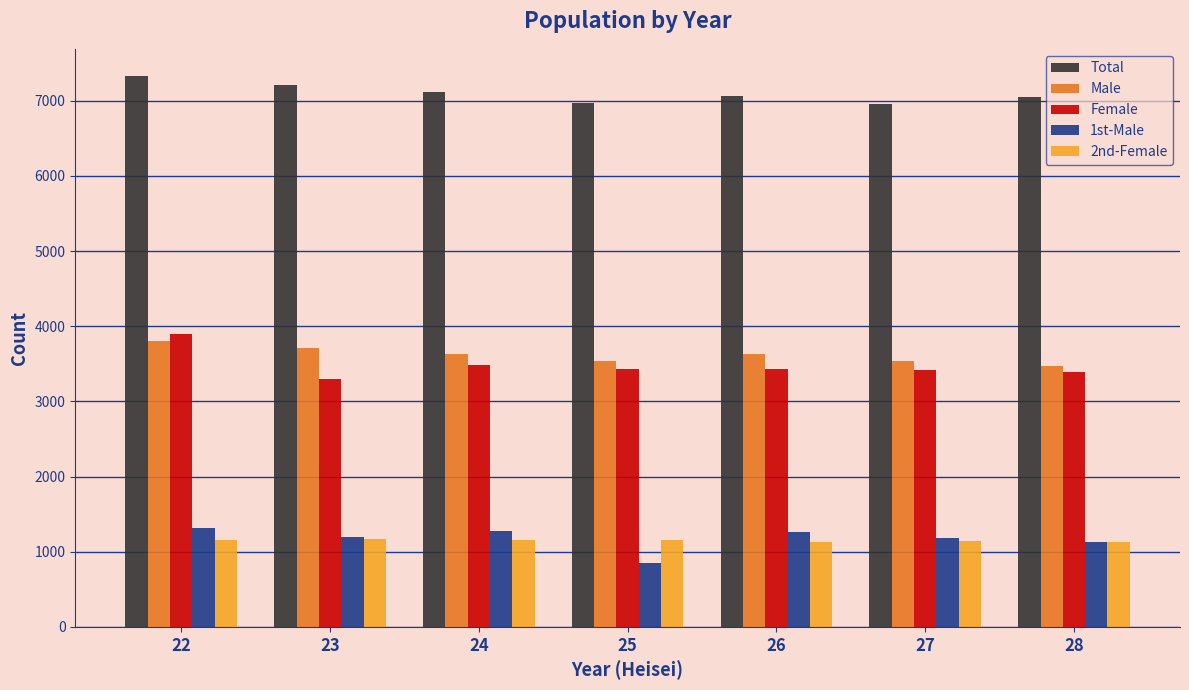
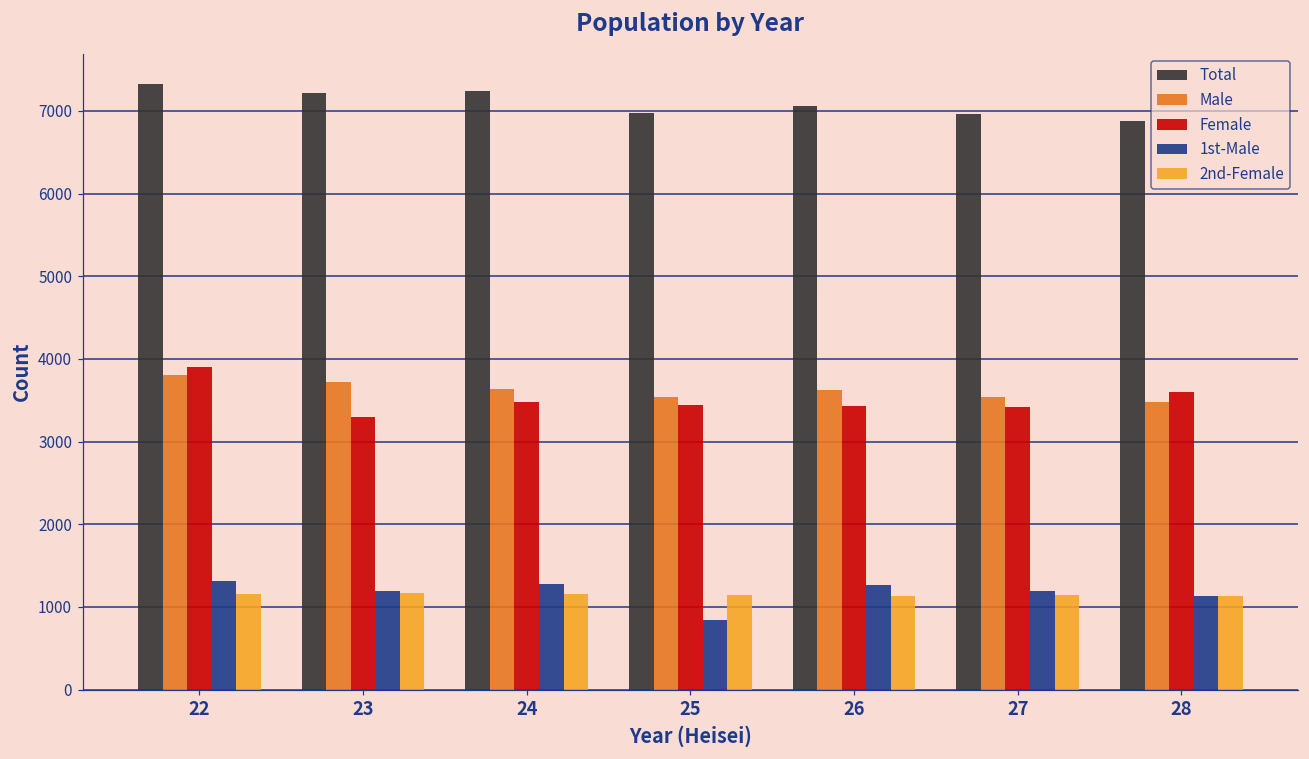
Total, 24: 7100 -> 7200
Total, 28: 7100 -> 6900
Female, 28: 3400 -> 3600
